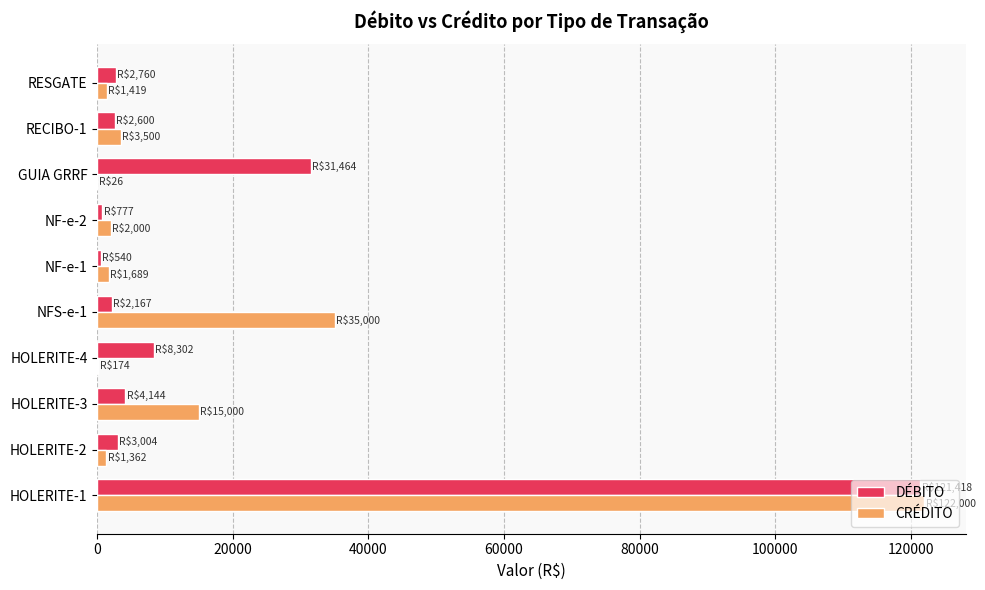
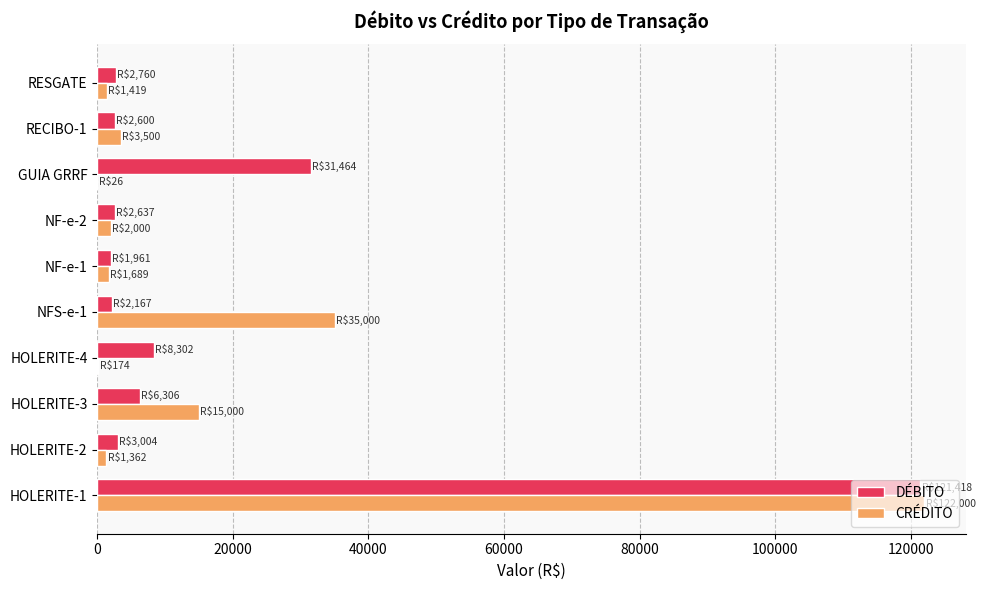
DÉBITO, NF-e-2: $777 -> $2,637
DÉBITO, NF-e-1: $540 -> $1,961
DÉBITO, HOLERITE-3: $4,144 -> $6,306
